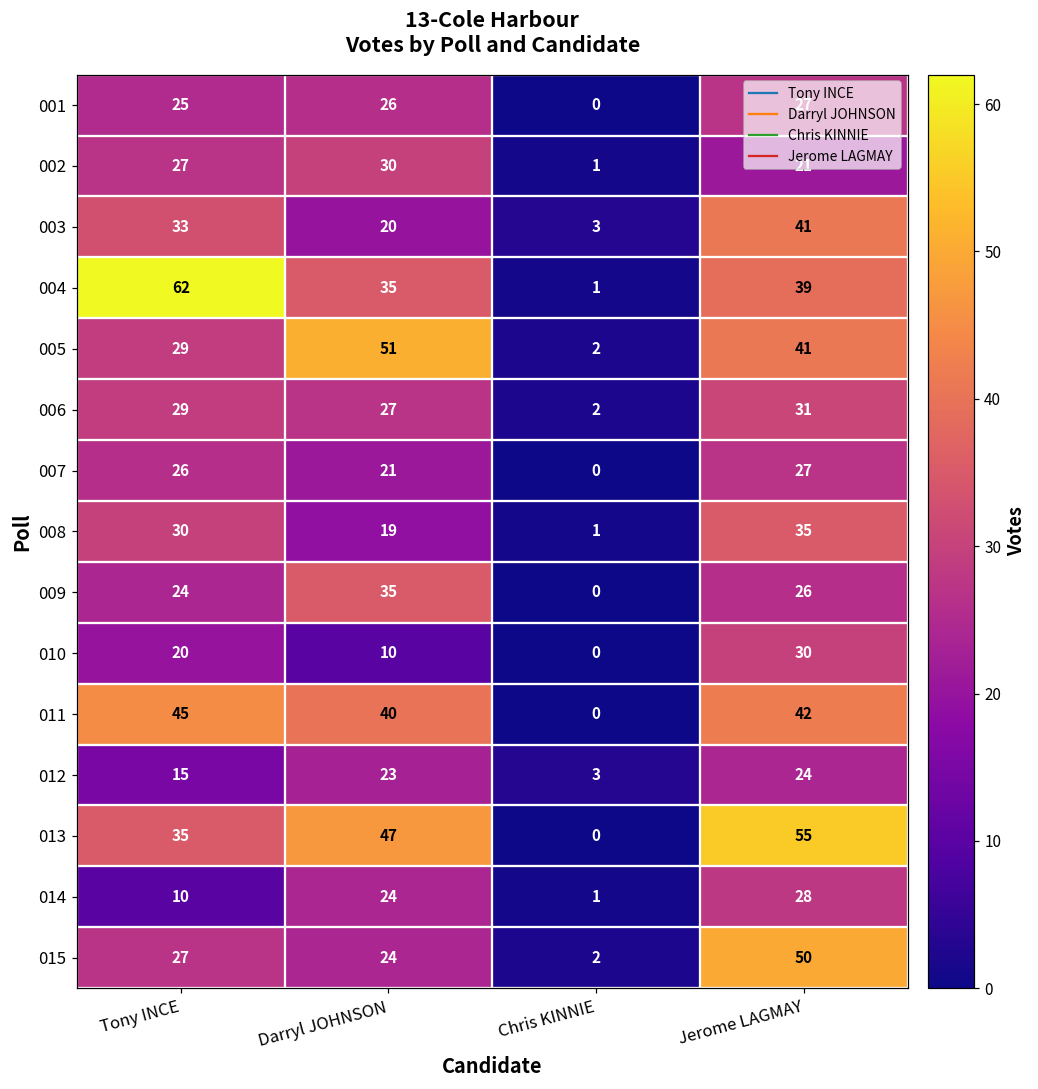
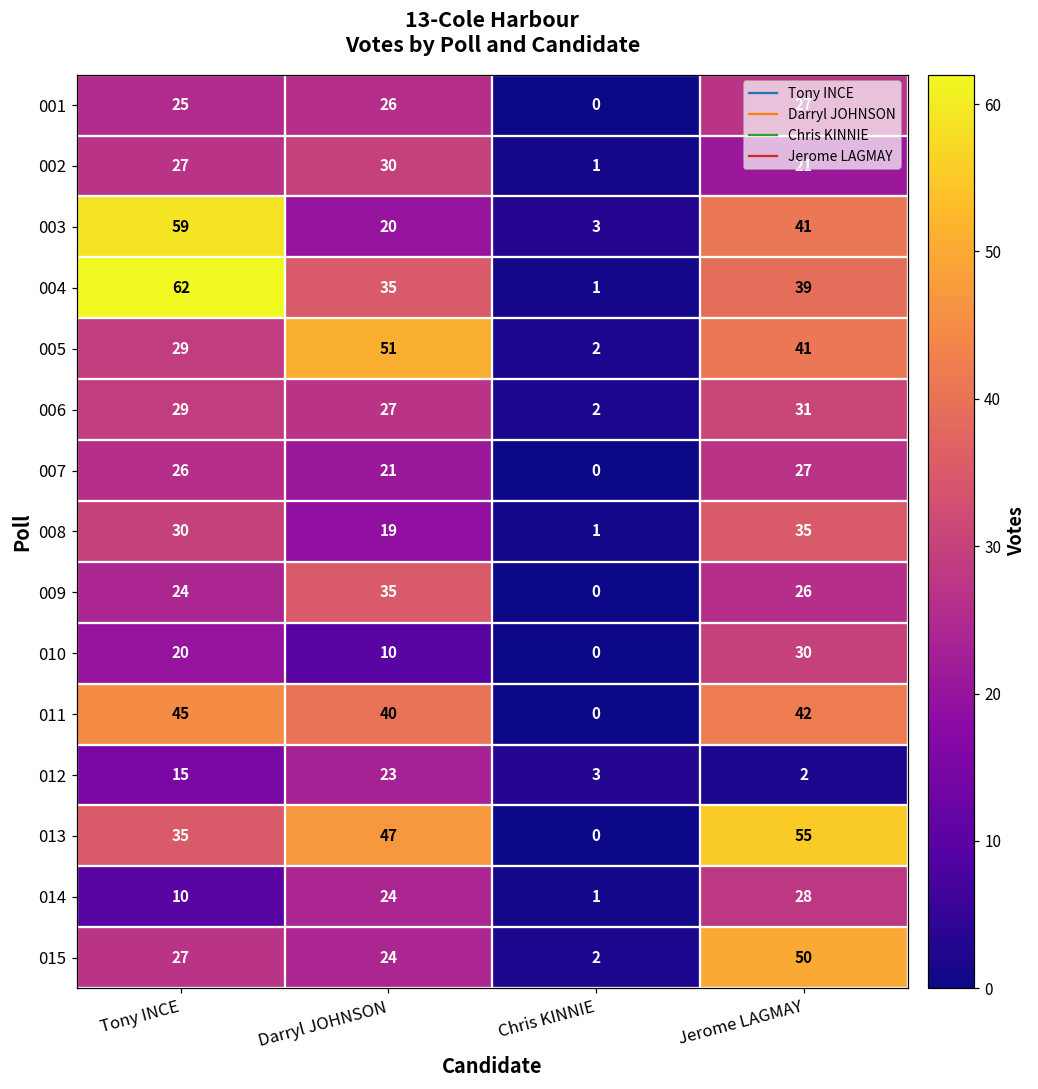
003, Tony INCE: 33 -> 59
012, Jerome LAGMAY: 24 -> 2
